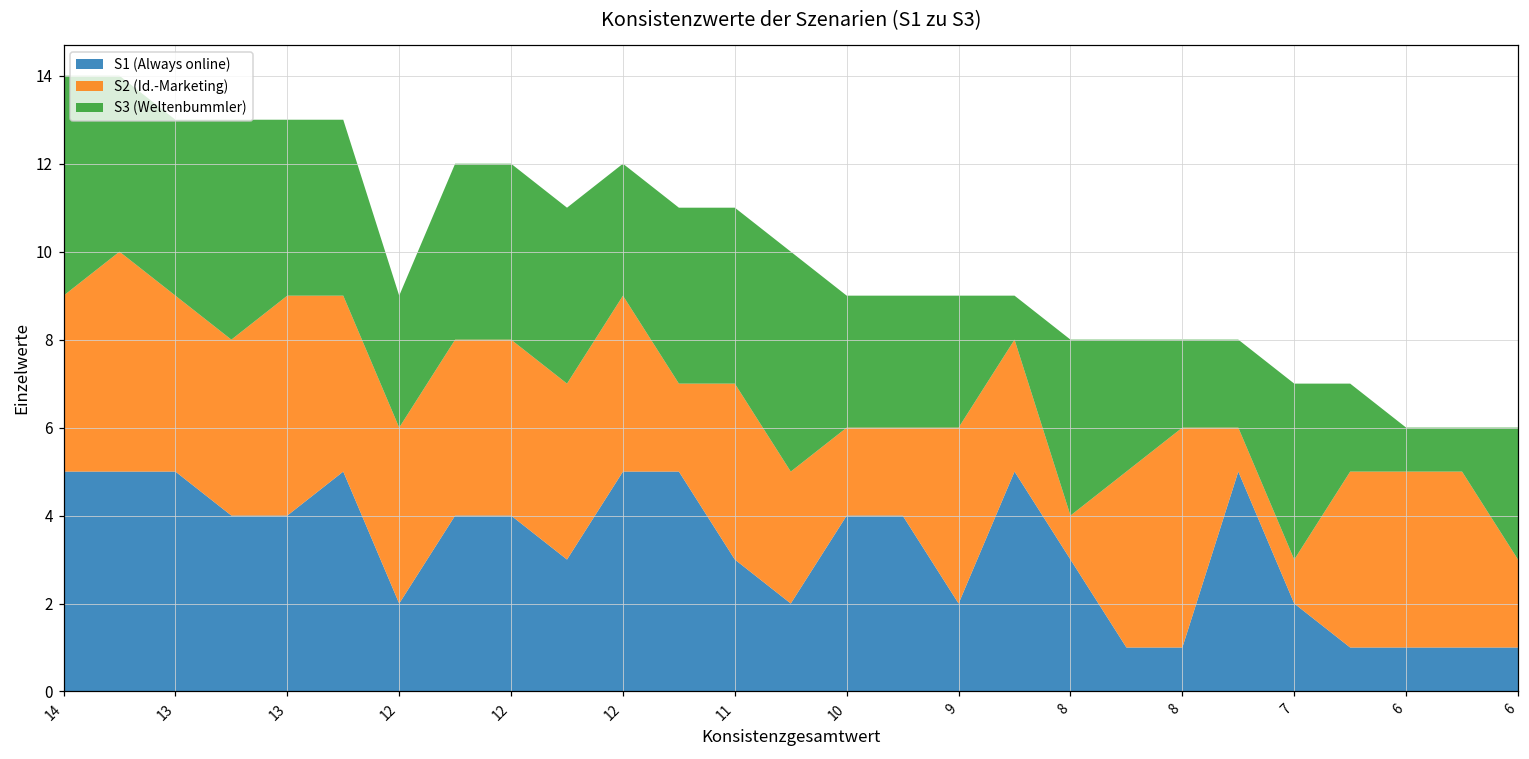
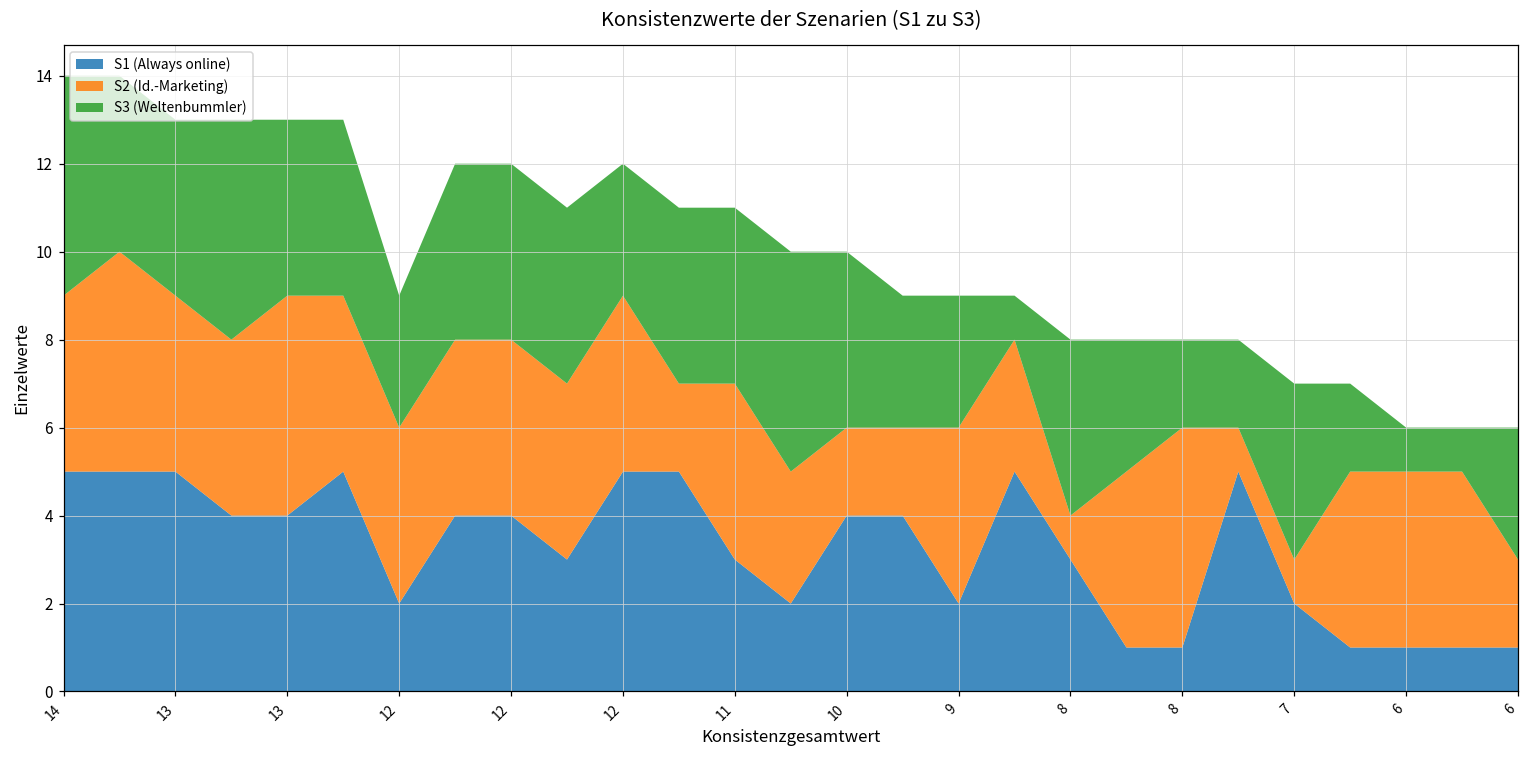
S3 (Weltenbummler), 10: 3 -> 4
